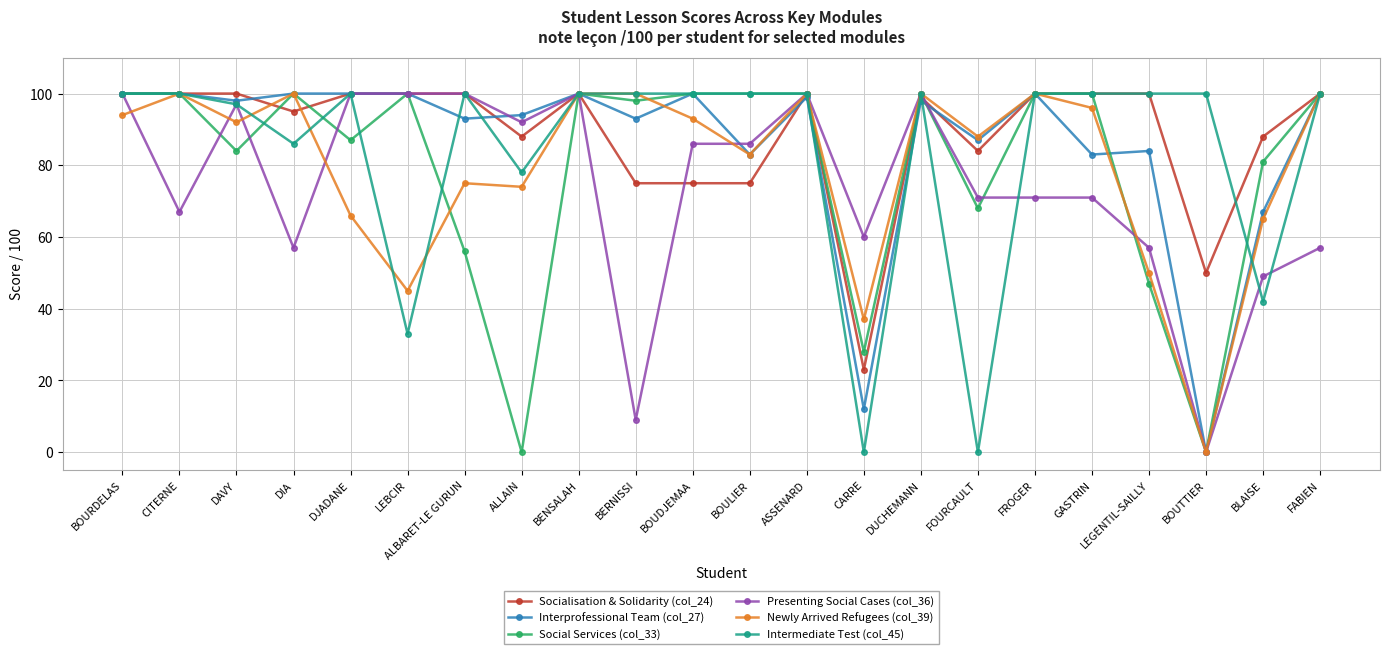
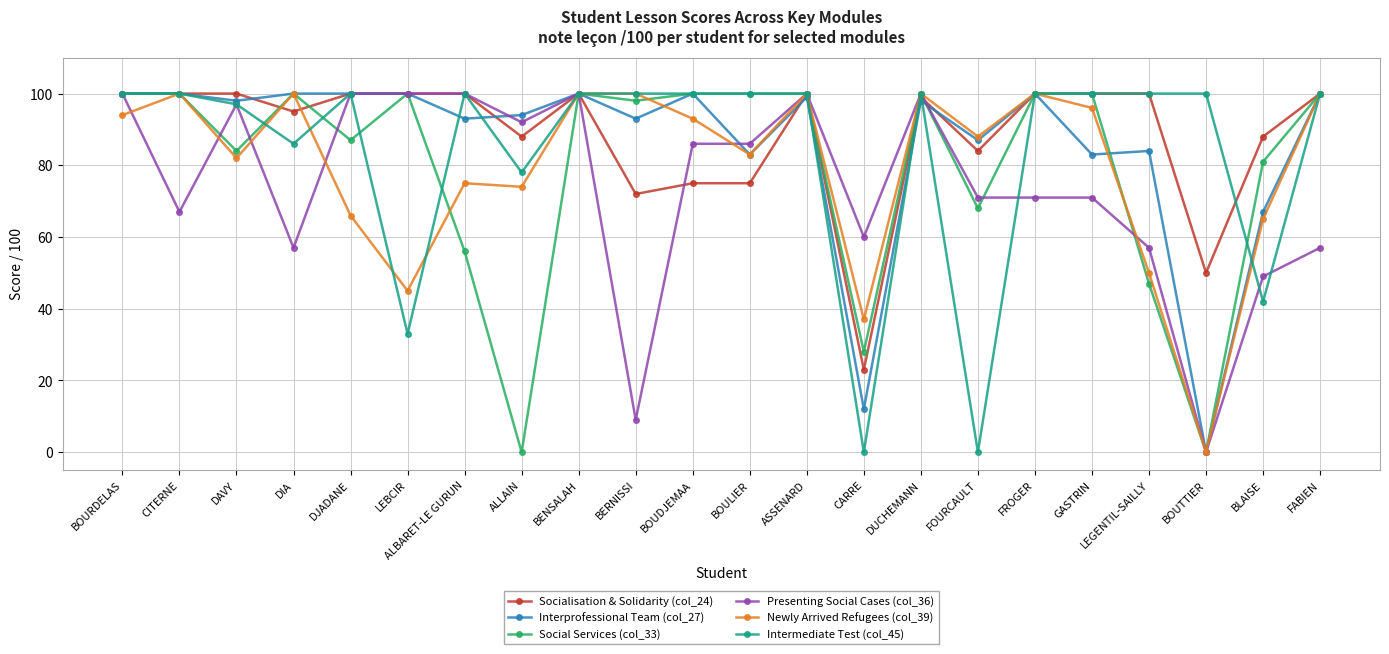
Newly Arrived Refugees (col_39), DAVY: 92 -> 82
Socialisation & Solidarity (col_24), BERNISSI: 75 -> 72
